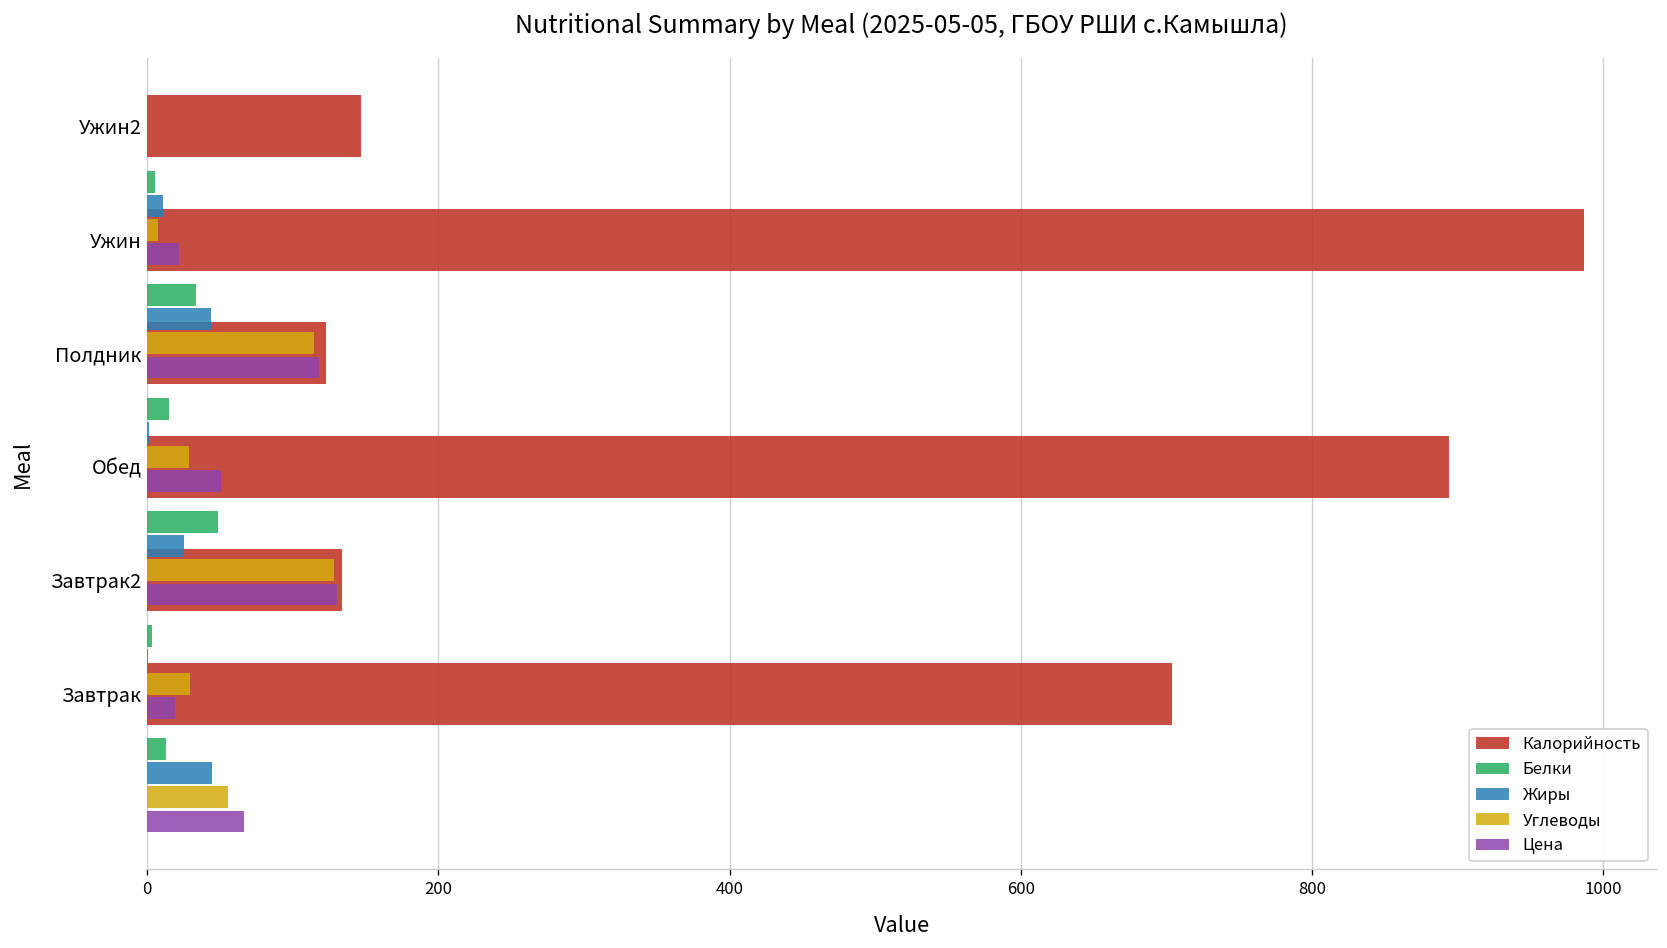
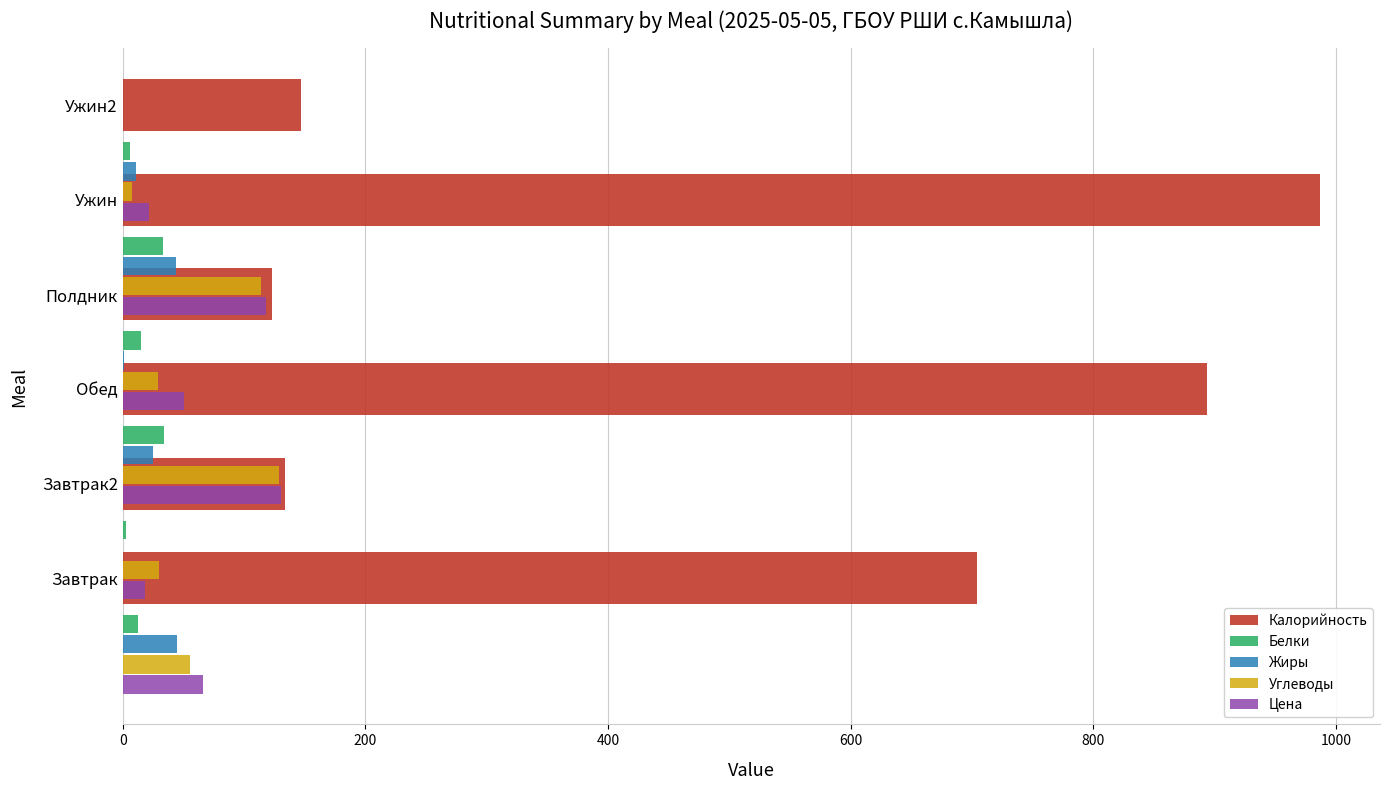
Белки, Обед: 48 -> 34
